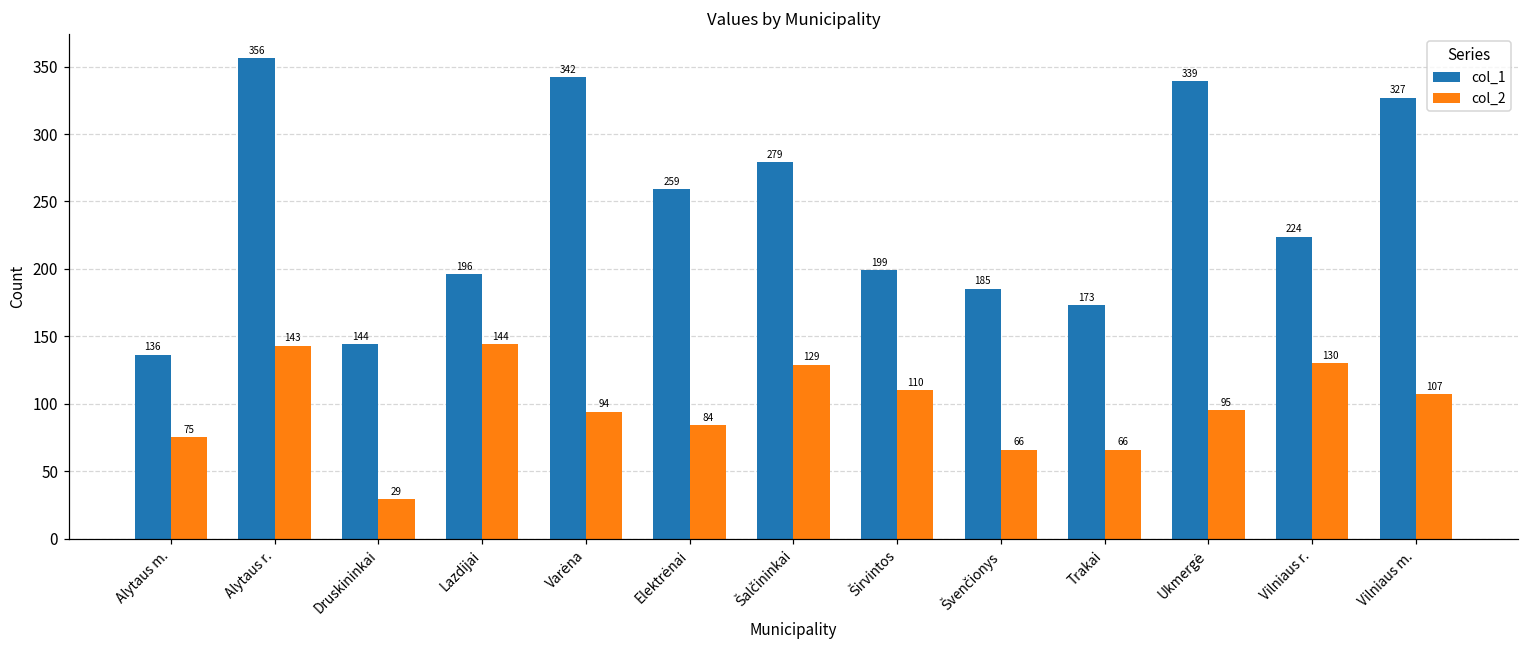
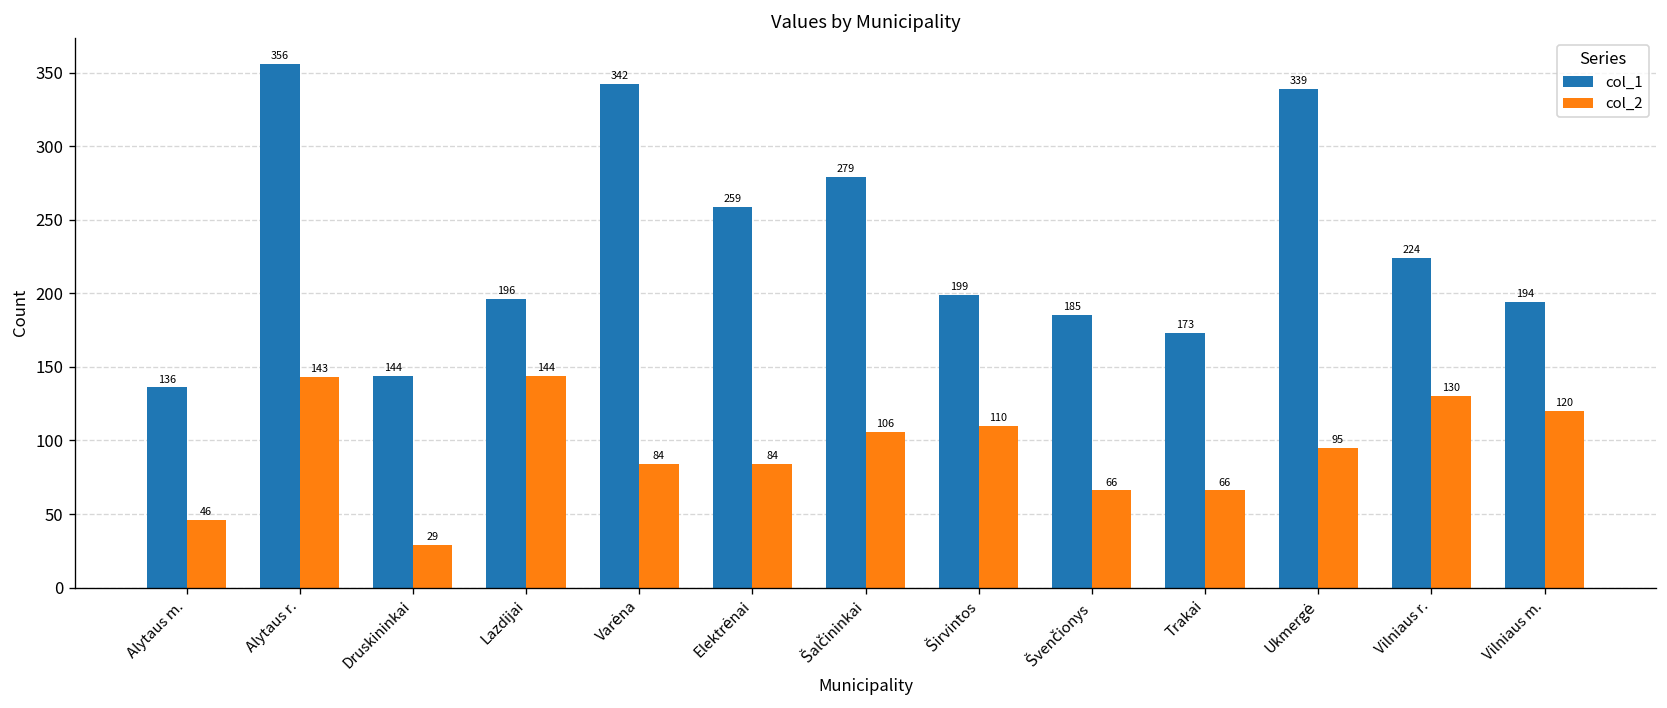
col_2, Alytaus m.: 75 -> 46
col_2, Varėna: 94 -> 84
col_2, Šalčininkai: 129 -> 106
col_1, Vilniaus m.: 327 -> 194
col_2, Vilniaus m.: 107 -> 120
